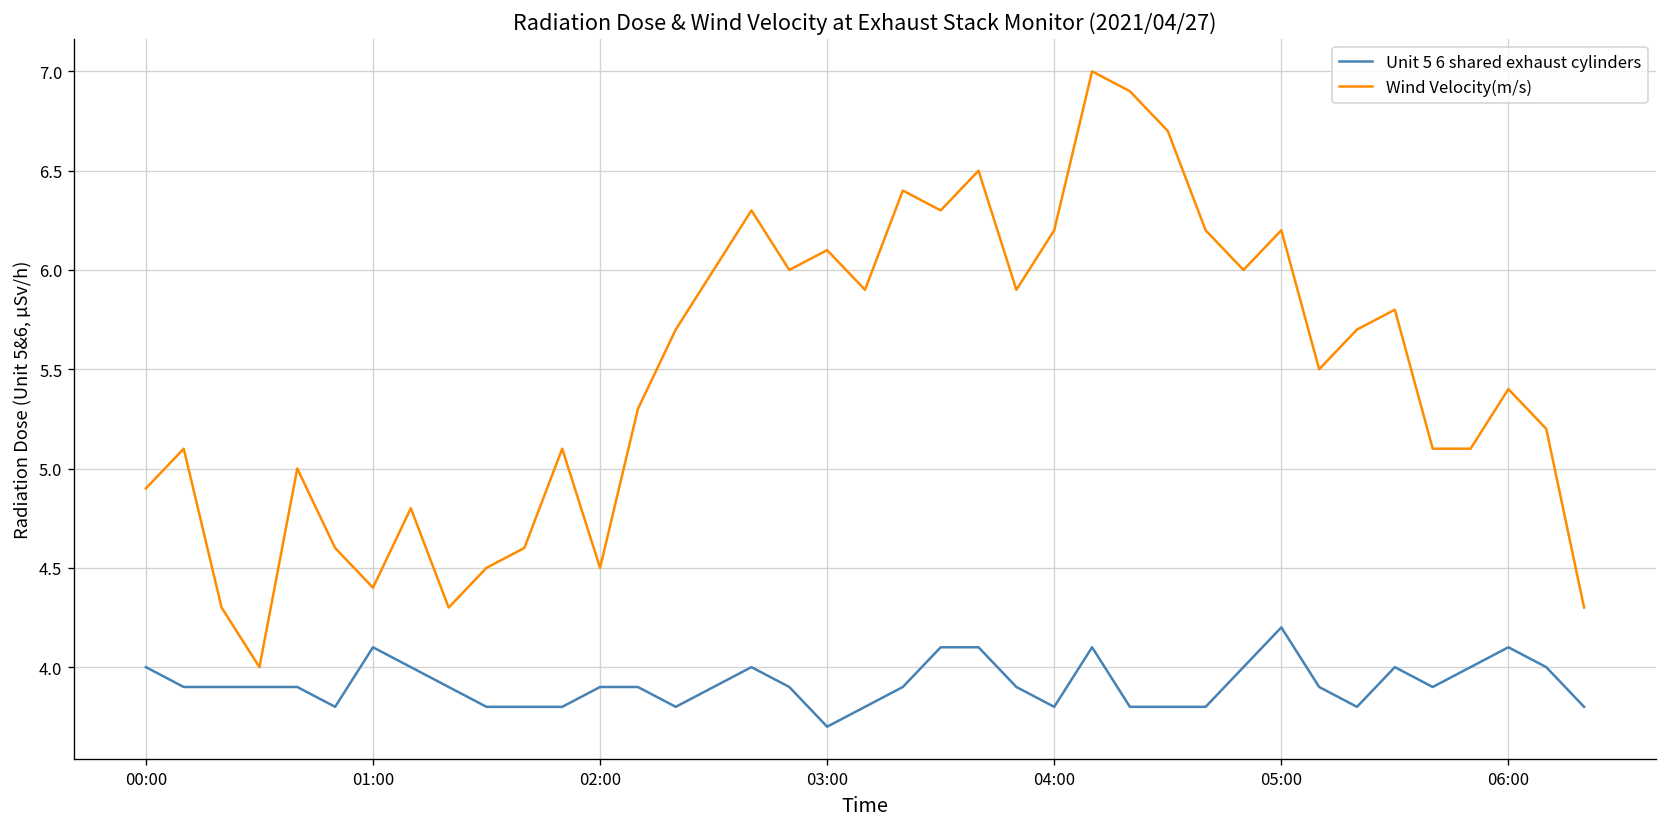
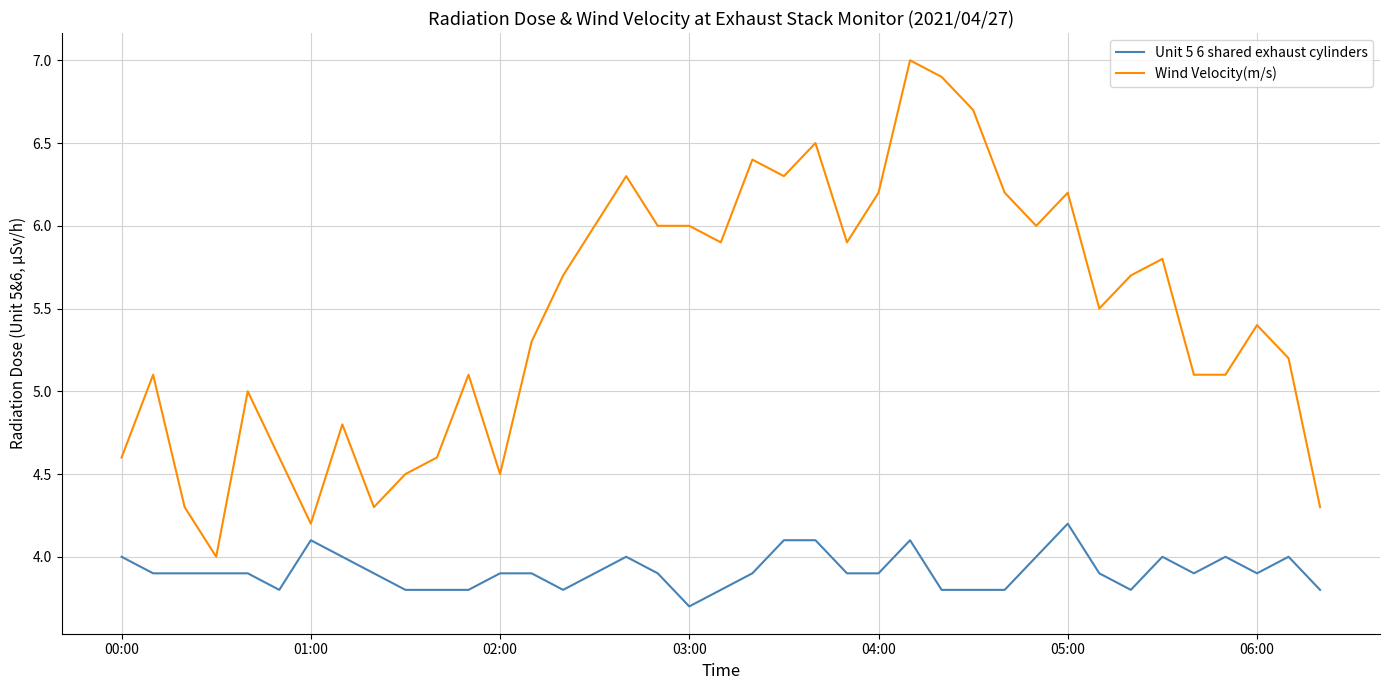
Wind Velocity(m/s), 00:00: 4.9 -> 4.6
Wind Velocity(m/s), 01:00: 4.4 -> 4.2
Wind Velocity(m/s), 03:00: 6.1 -> 6.0
Unit 5 6 shared exhaust cylinders, 04:00: 3.8 -> 3.9
Unit 5 6 shared exhaust cylinders, 06:00: 4.1 -> 3.9
